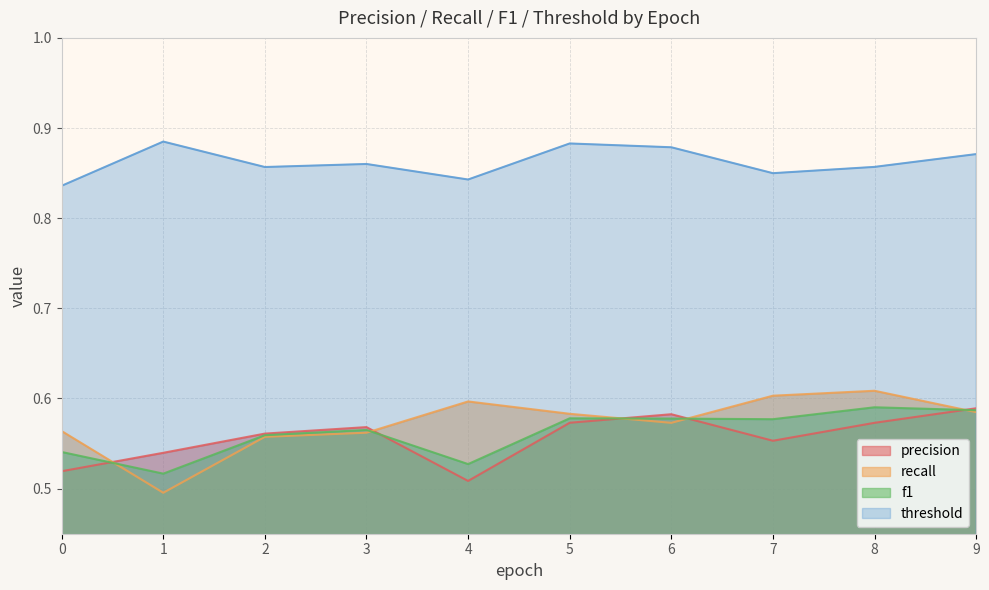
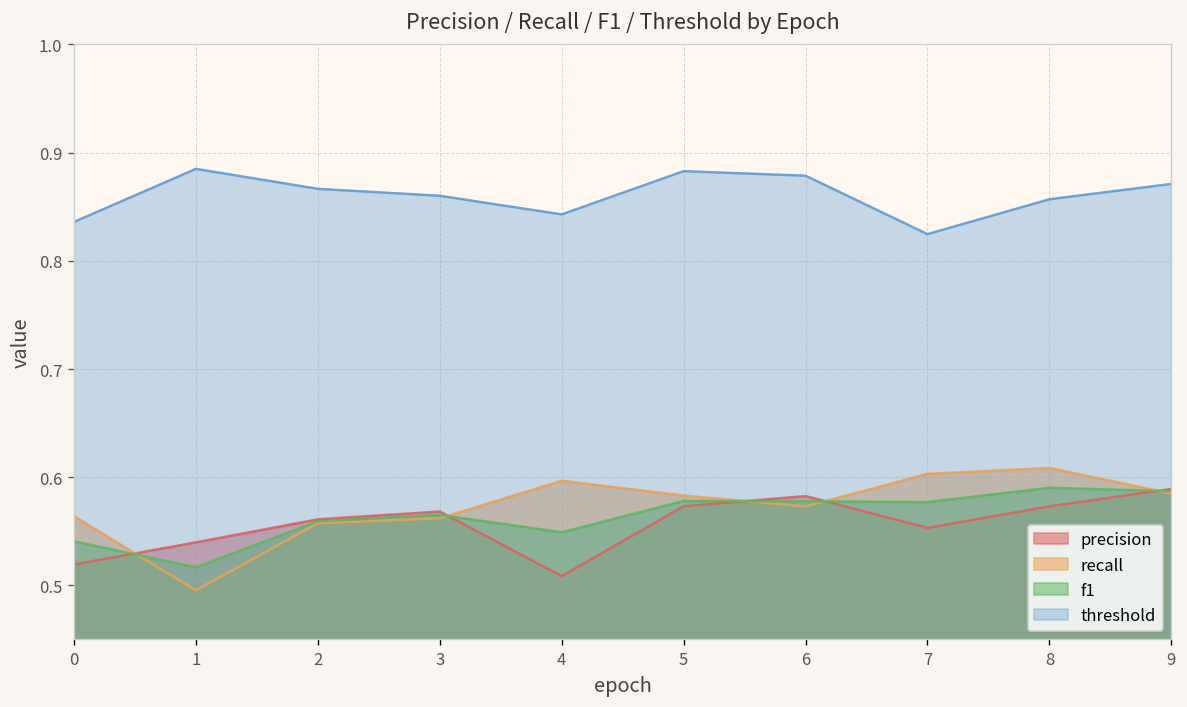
threshold, 2: 0.86 -> 0.87
f1, 4: 0.53 -> 0.55
threshold, 7: 0.85 -> 0.82
